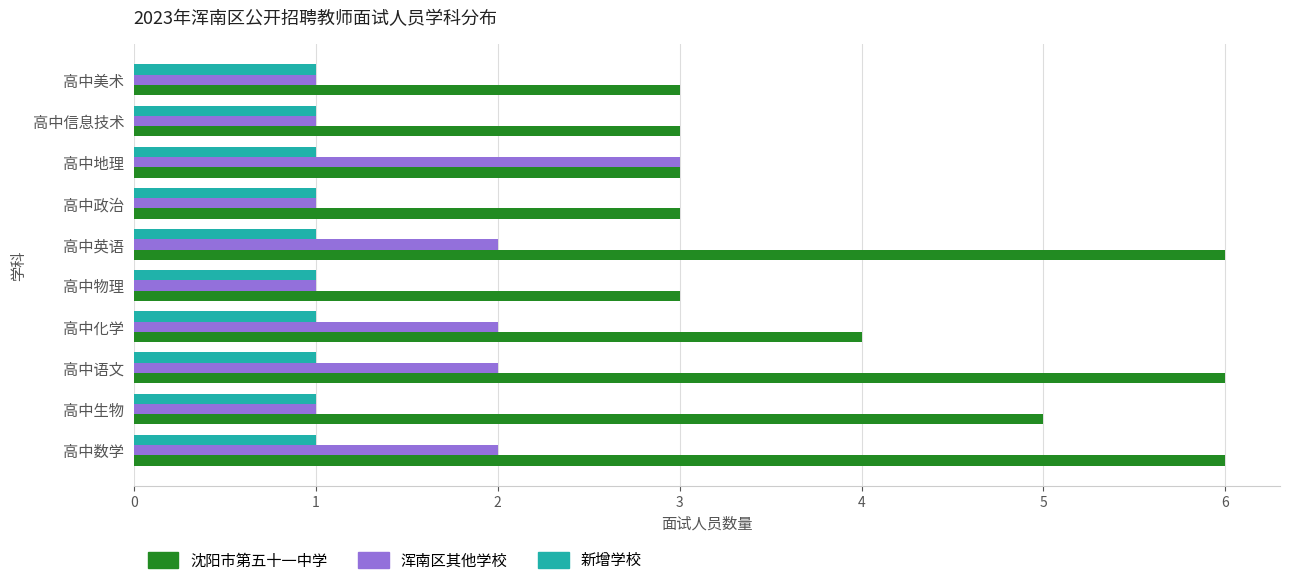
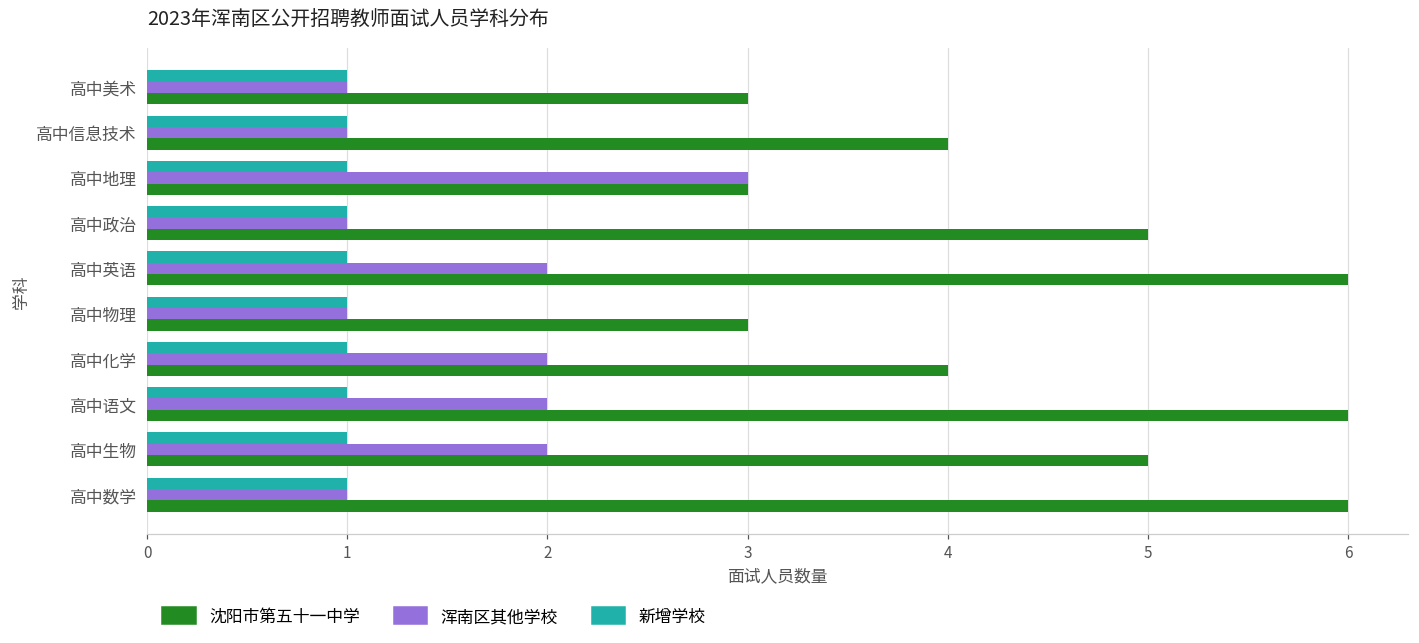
沈阳市第五十一中学, 高中信息技术: 3 -> 4
沈阳市第五十一中学, 高中政治: 3 -> 5
浑南区其他学校, 高中生物: 1 -> 2
浑南区其他学校, 高中数学: 2 -> 1
